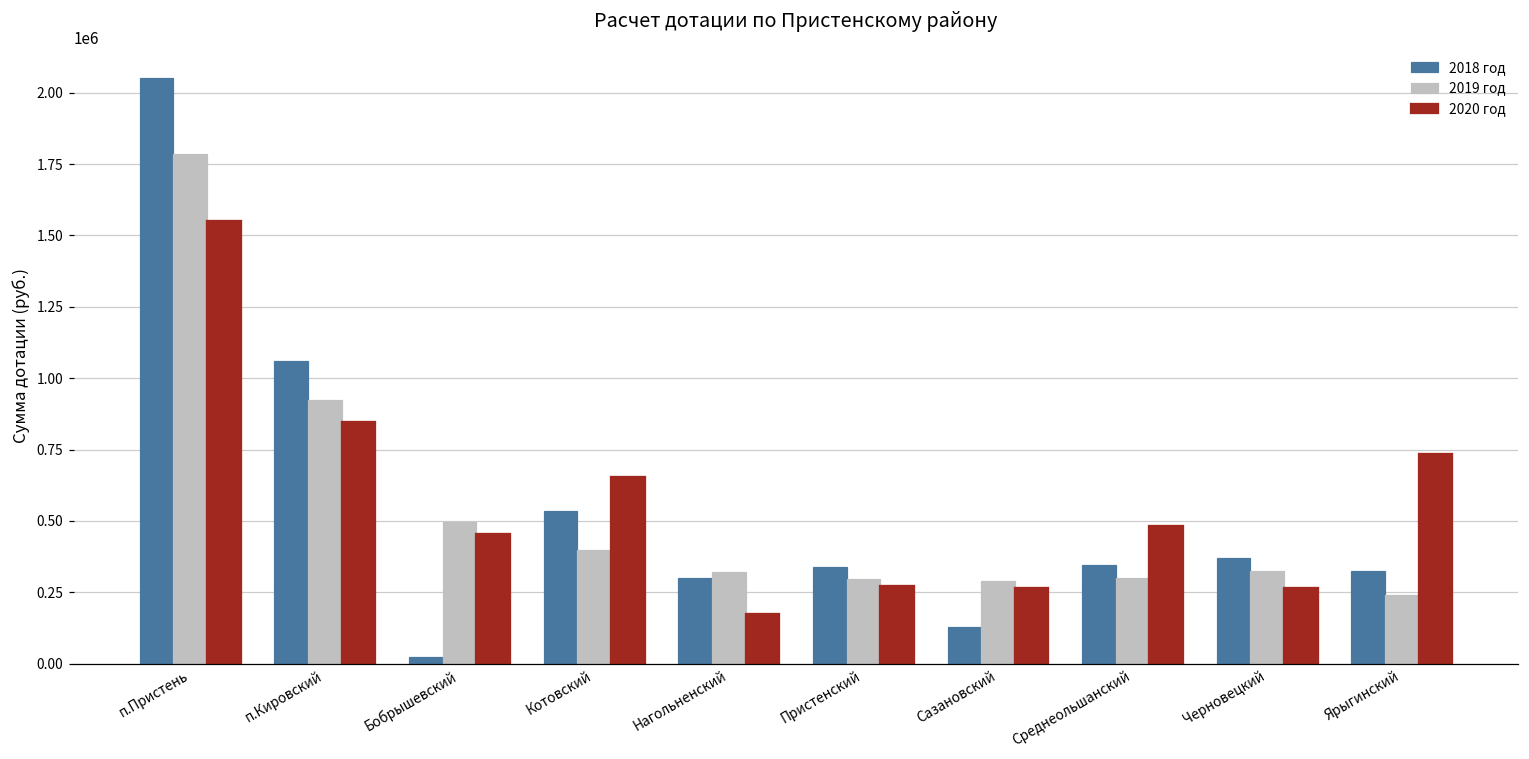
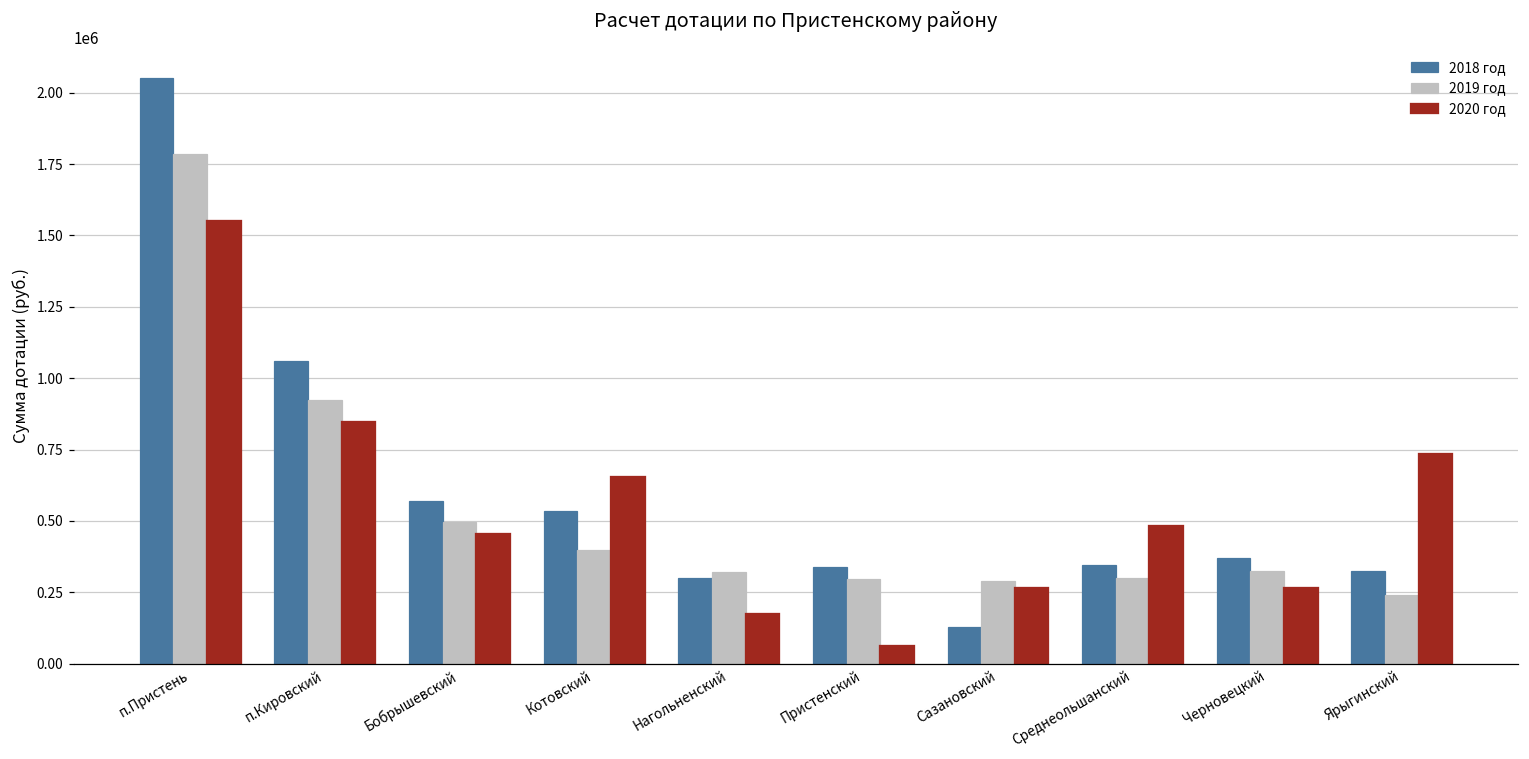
2018 год, Бобрышевский: 20000 -> 570000
2020 год, Пристенский: 270000 -> 60000
